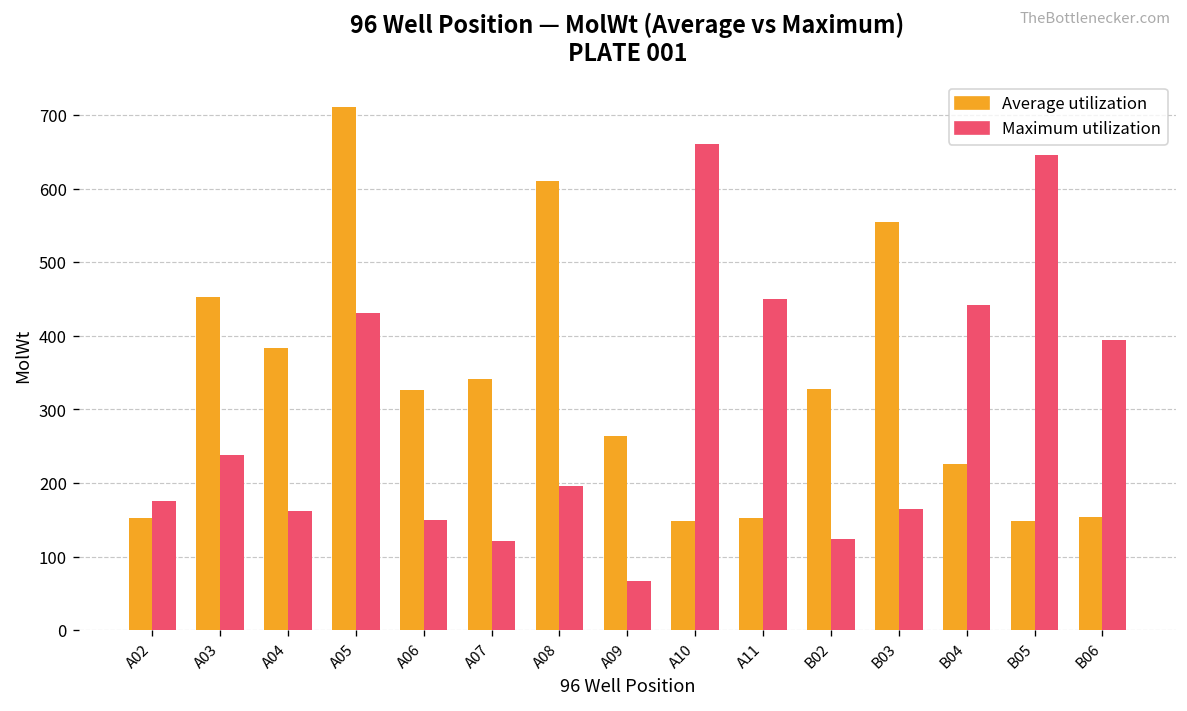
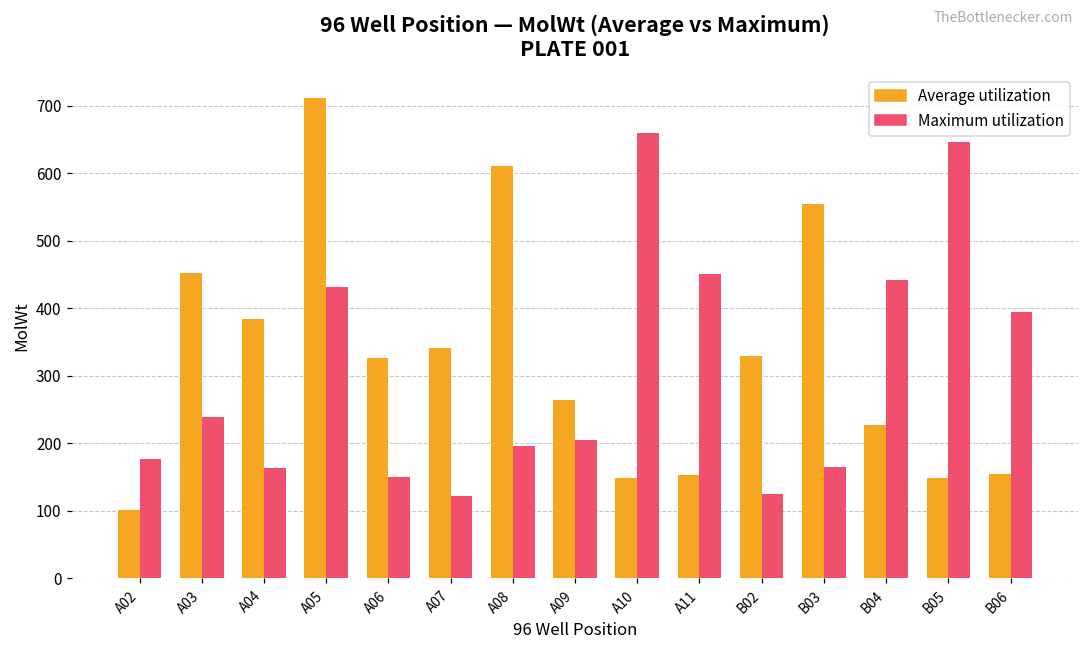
Average utilization, A02: 150 -> 100
Maximum utilization, A09: 70 -> 210
